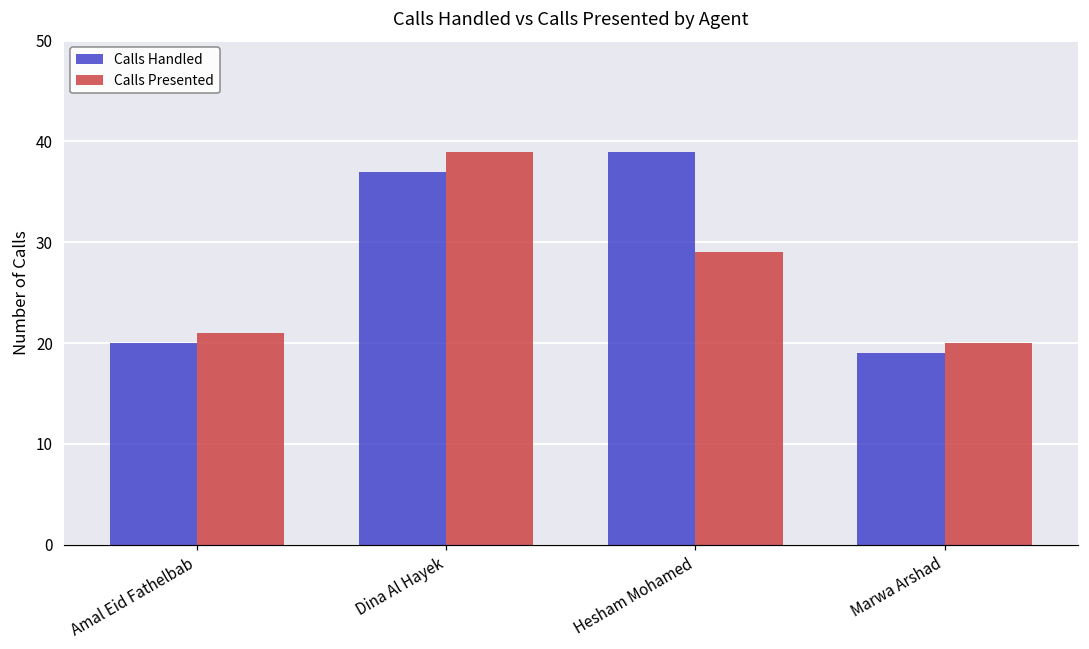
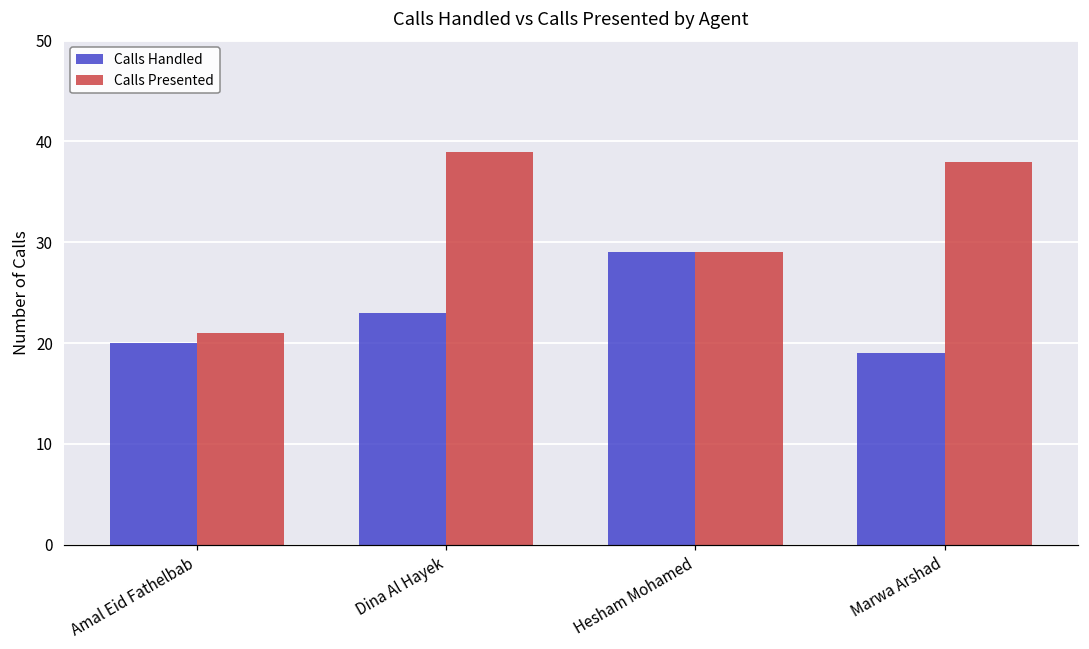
Calls Handled, Dina Al Hayek: 37 -> 23
Calls Handled, Hesham Mohamed: 39 -> 29
Calls Presented, Marwa Arshad: 20 -> 38
